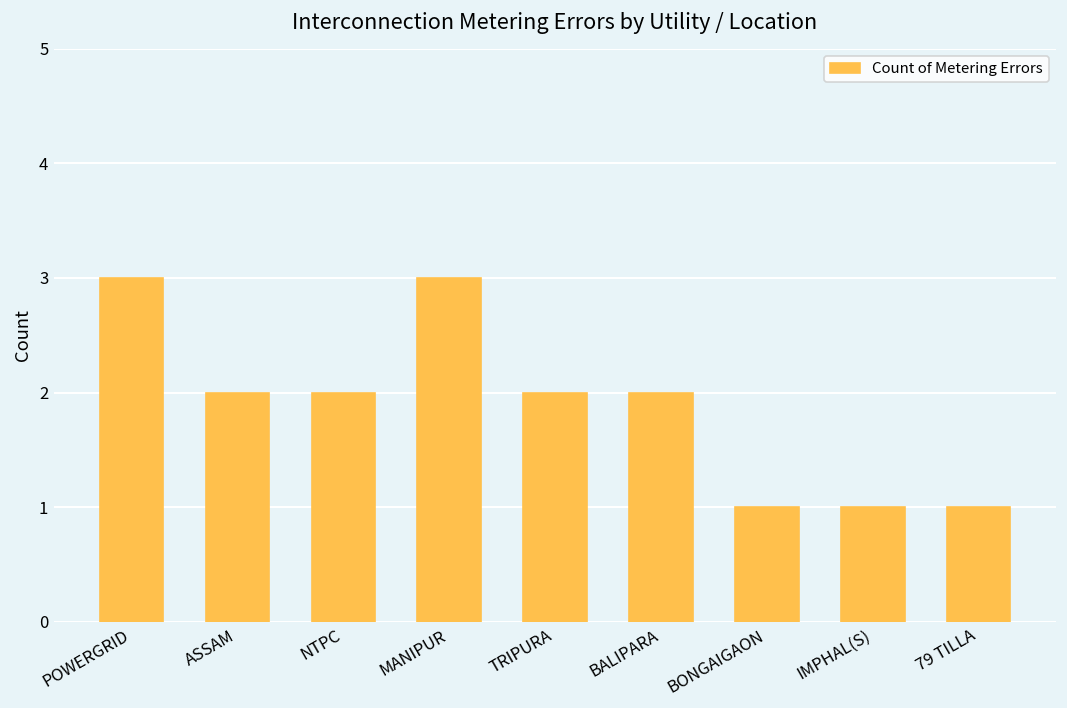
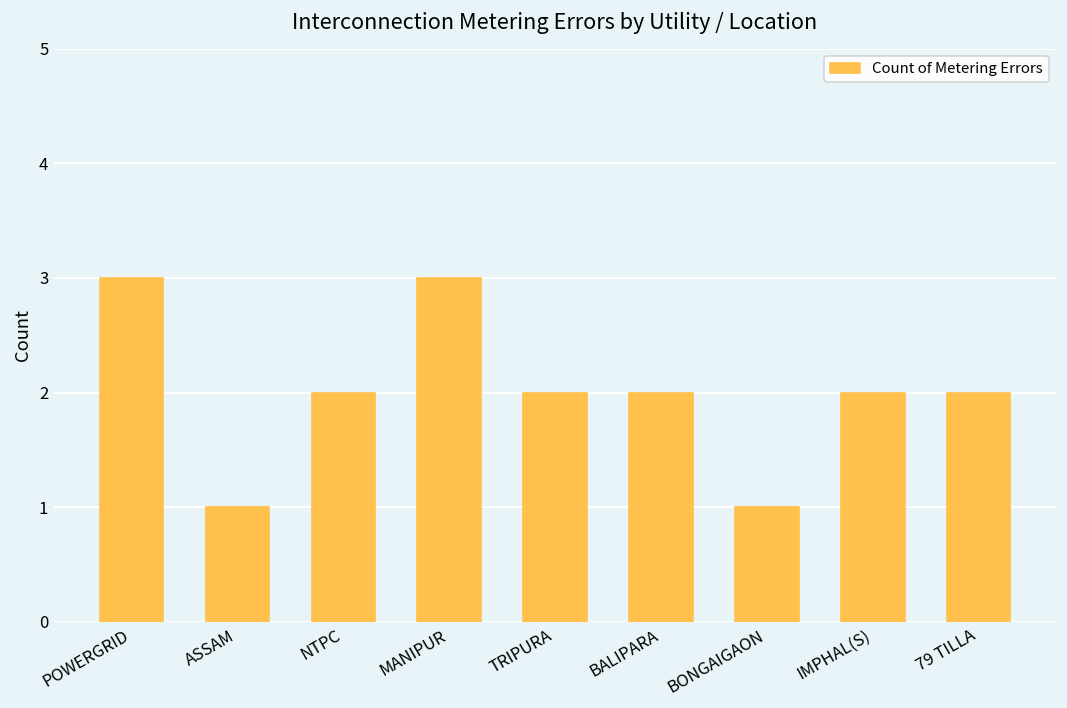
ASSAM: 2 -> 1
IMPHAL(S): 1 -> 2
79 TILLA: 1 -> 2
